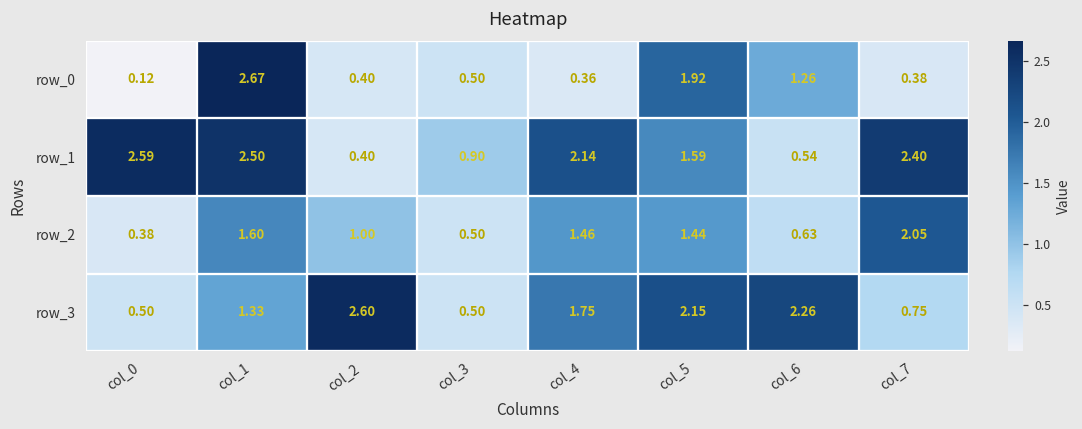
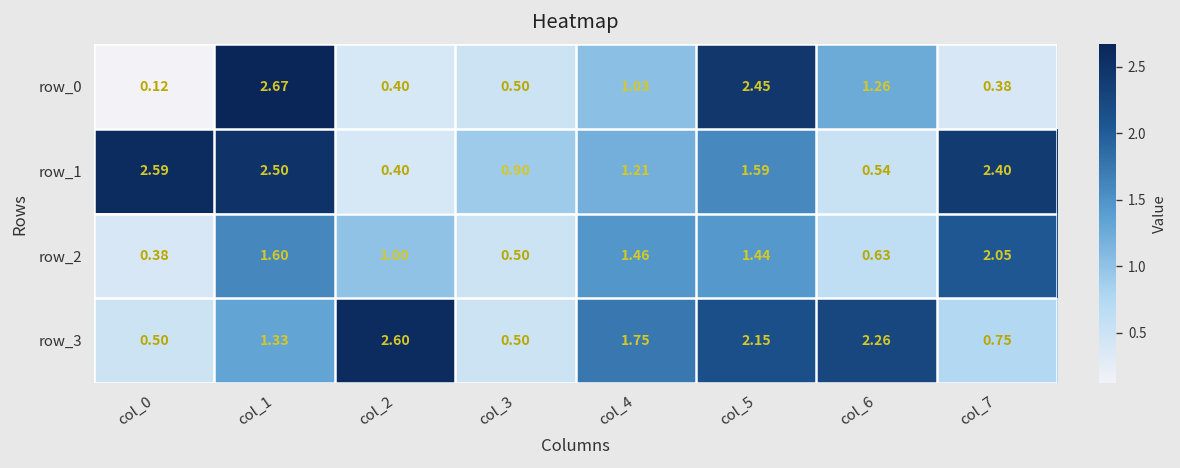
row_0, col_4: 0.36 -> 1.03
row_0, col_5: 1.92 -> 2.45
row_1, col_4: 2.14 -> 1.21
